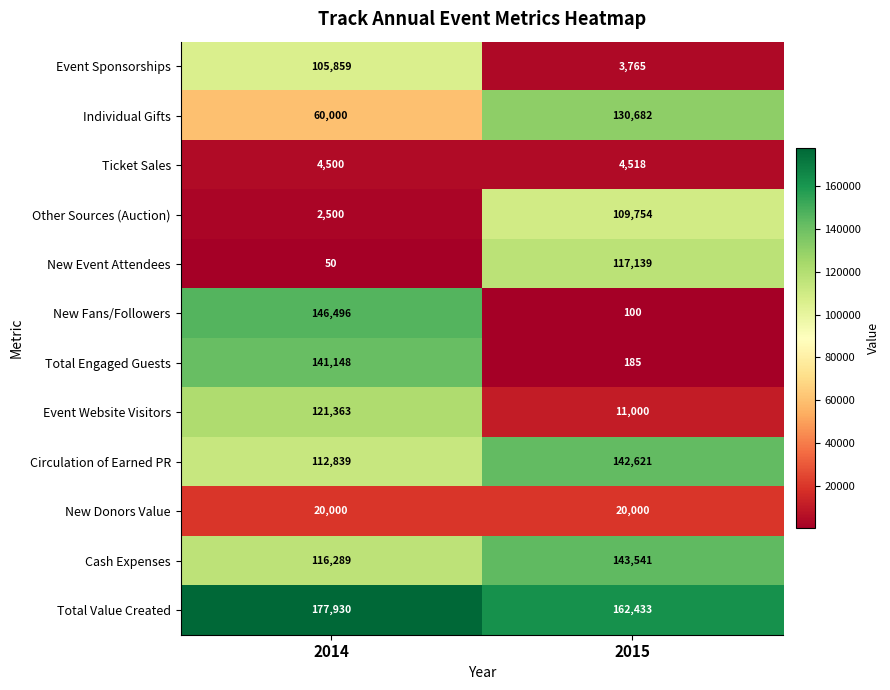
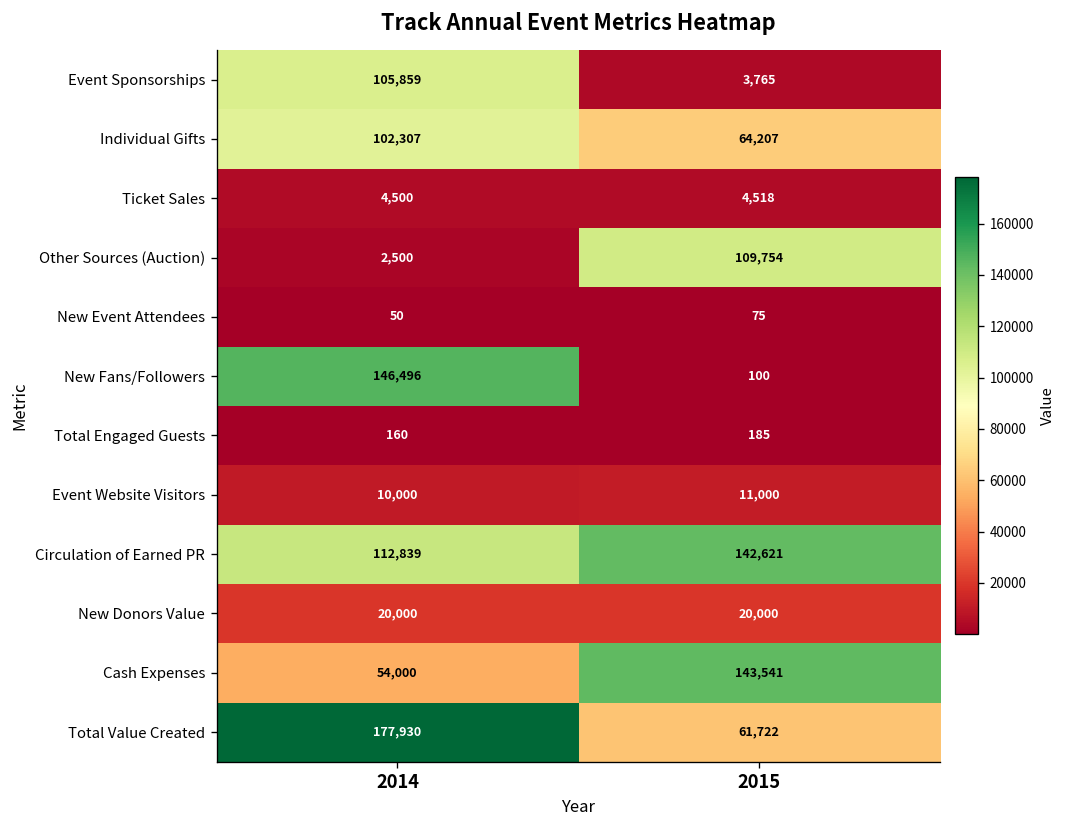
Individual Gifts, 2014: 60,000 -> 102,307
Individual Gifts, 2015: 130,682 -> 64,207
New Event Attendees, 2015: 117,139 -> 75
Total Engaged Guests, 2014: 141,148 -> 160
Event Website Visitors, 2014: 121,363 -> 10,000
Cash Expenses, 2014: 116,289 -> 54,000
Total Value Created, 2015: 162,433 -> 61,722
